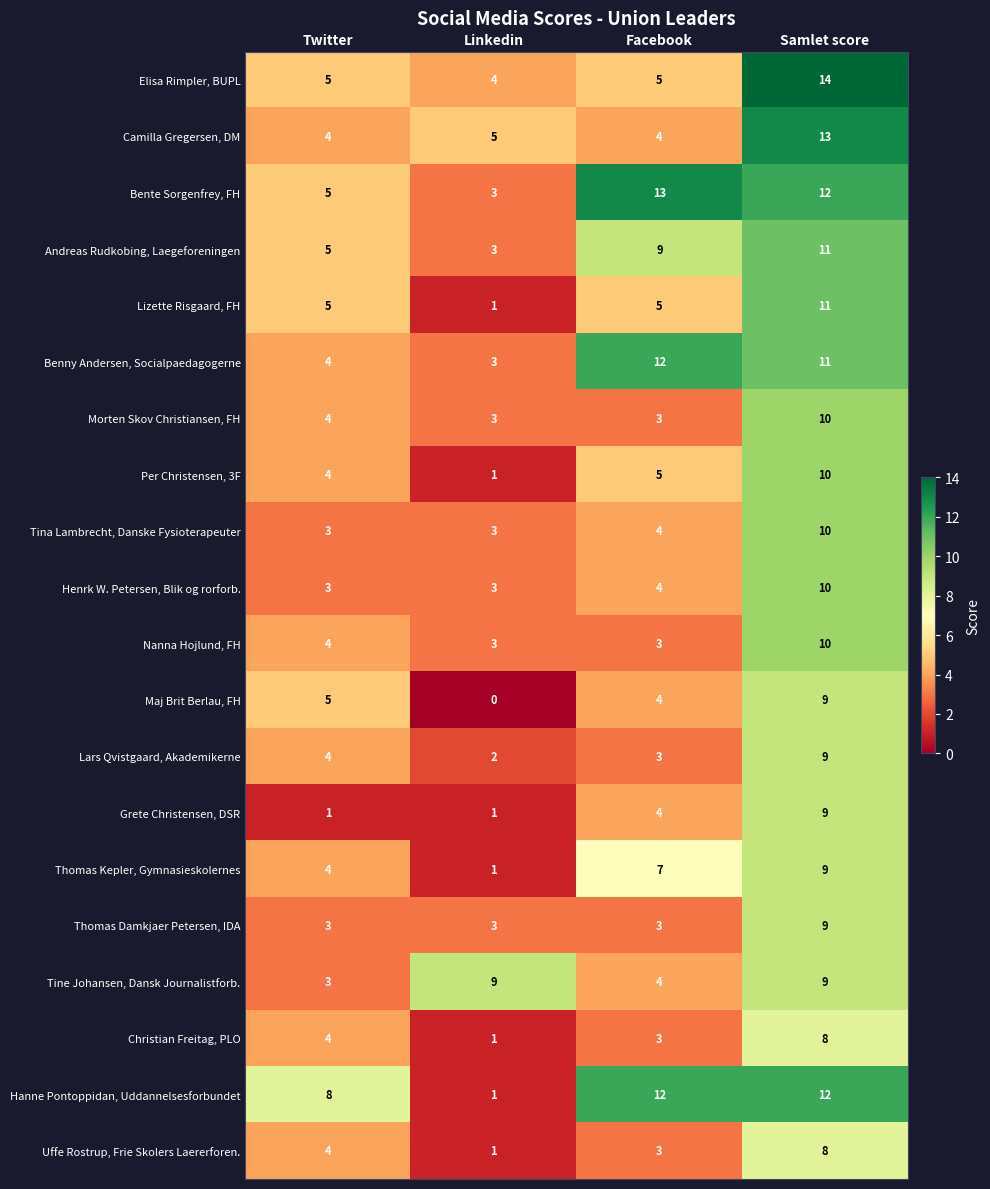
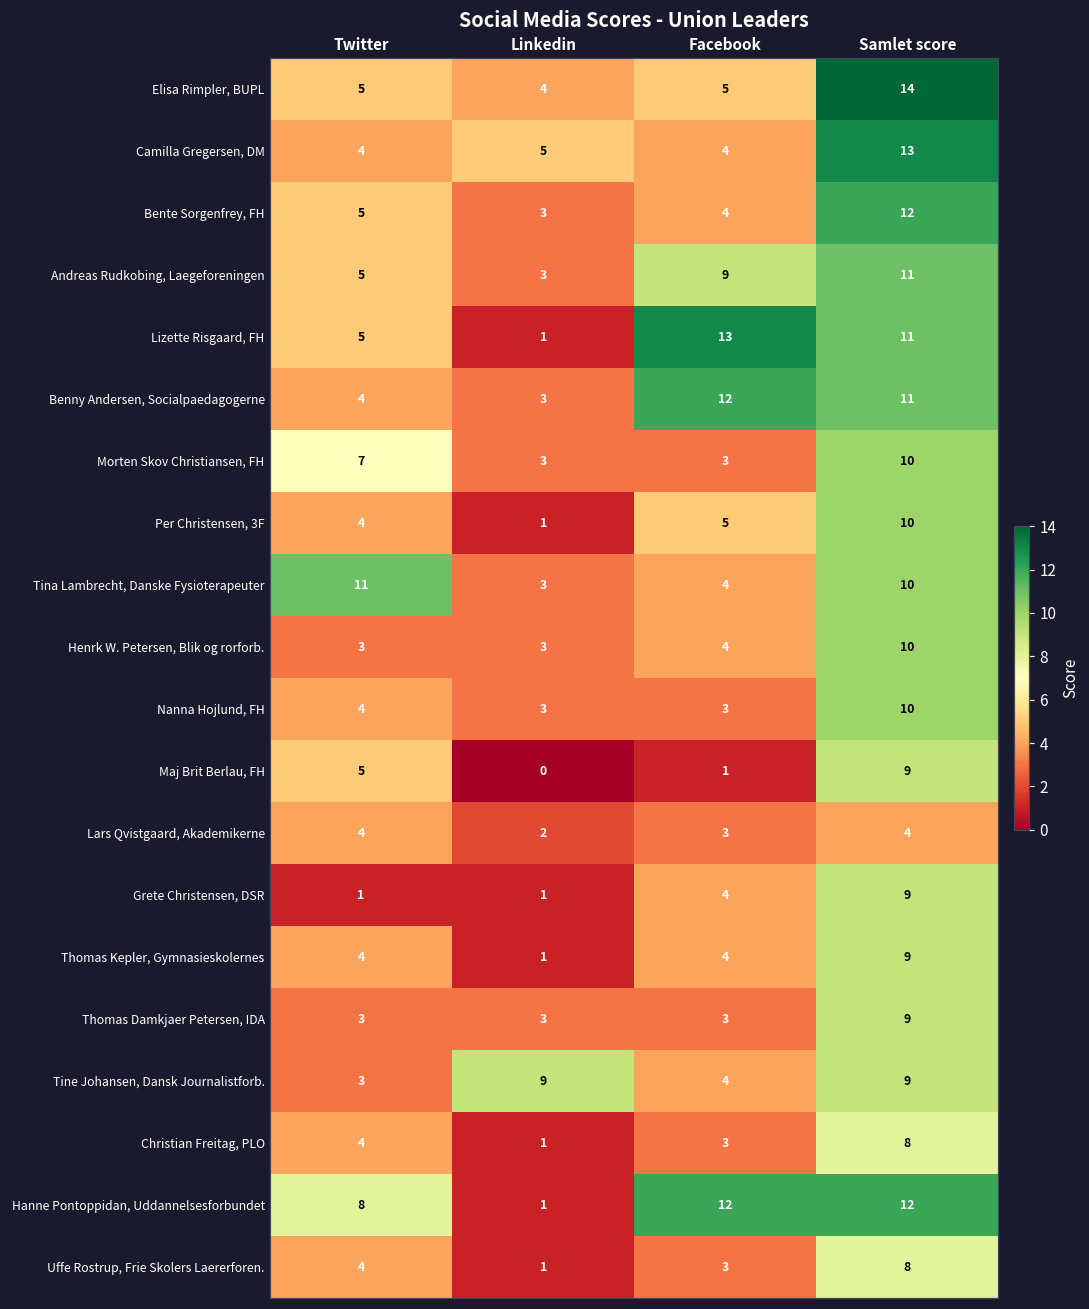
Bente Sorgenfrey, FH, Facebook: 13 -> 4
Lizette Risgaard, FH, Facebook: 5 -> 13
Morten Skov Christiansen, FH, Twitter: 4 -> 7
Tina Lambrecht, Danske Fysioterapeuter, Twitter: 3 -> 11
Maj Brit Berlau, FH, Facebook: 4 -> 1
Lars Qvistgaard, Akademikerne, Samlet score: 9 -> 4
Thomas Kepler, Gymnasieskolernes, Facebook: 7 -> 4
